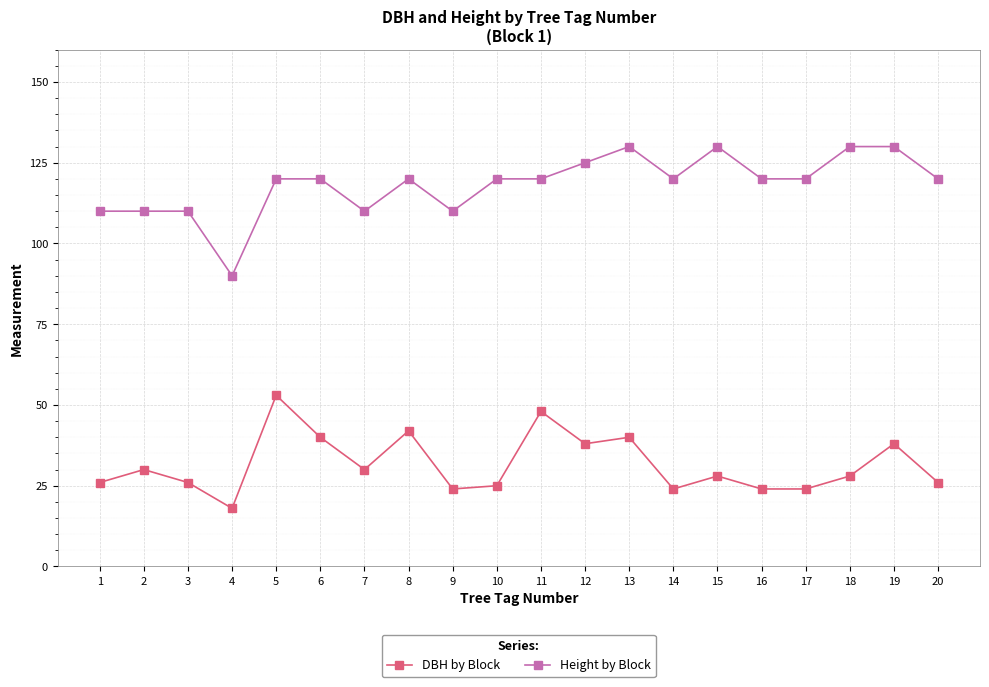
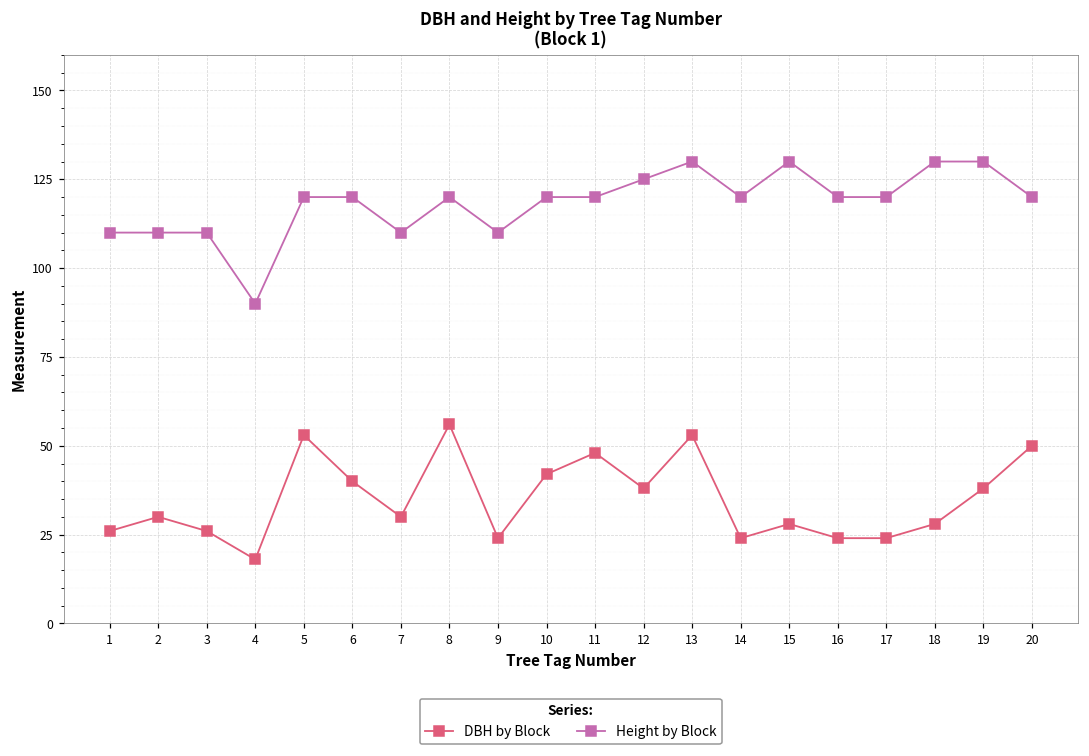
DBH by Block, 8: 42 -> 56
DBH by Block, 10: 25 -> 42
DBH by Block, 13: 40 -> 53
DBH by Block, 20: 26 -> 50
